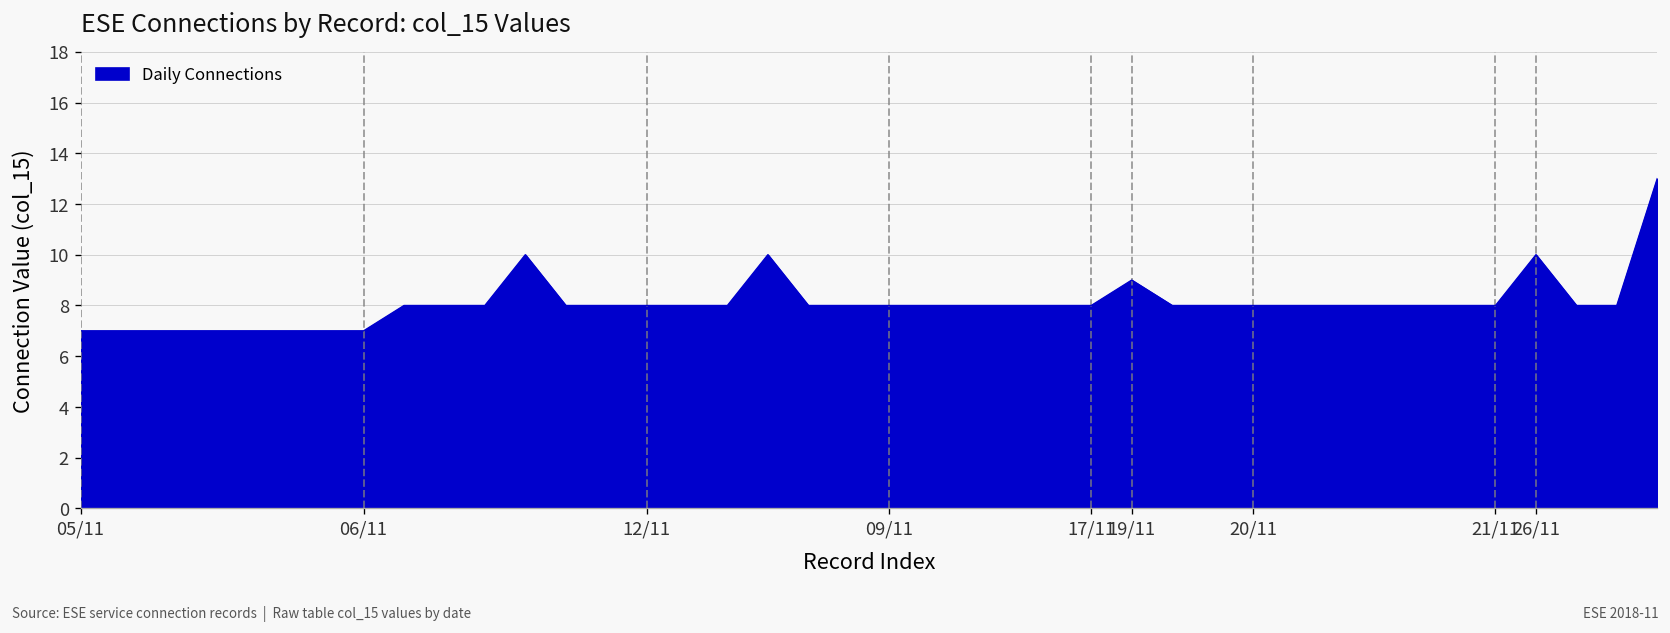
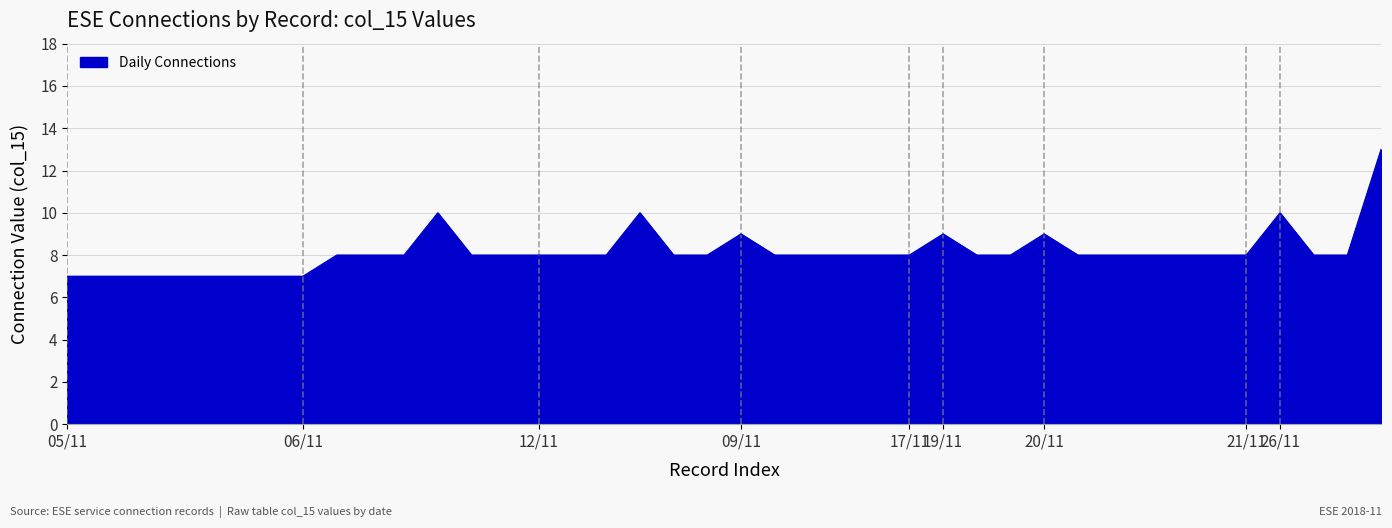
09/11: 8 -> 9
20/11: 8 -> 9
